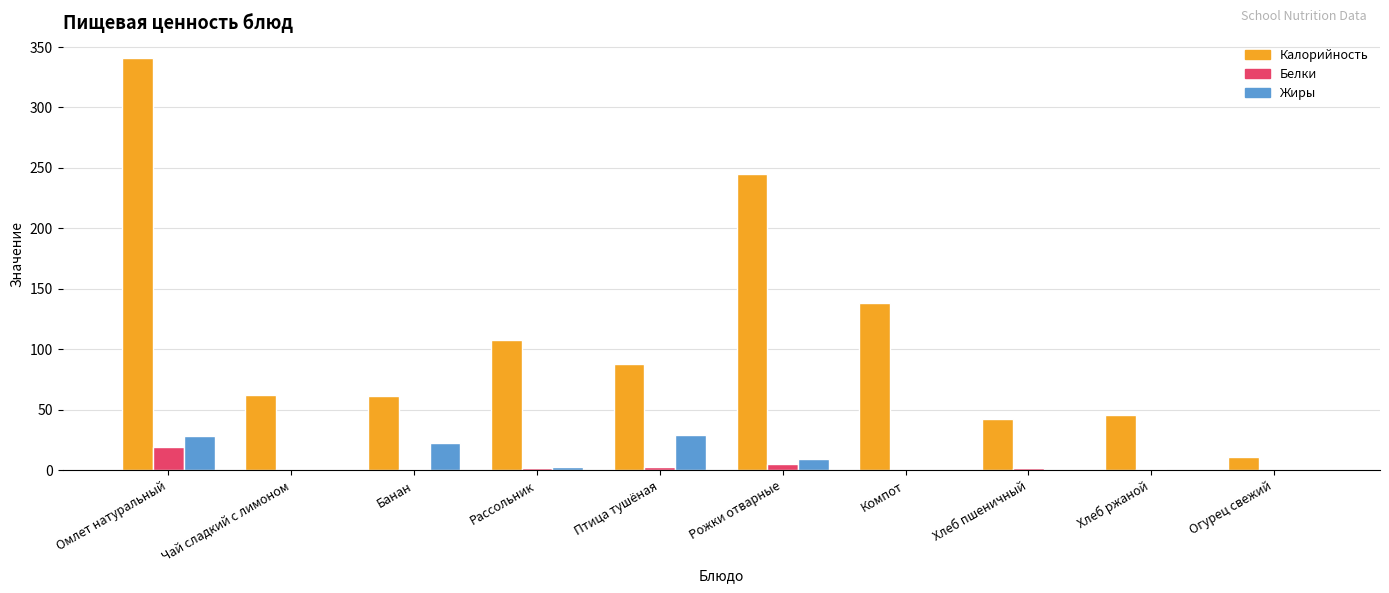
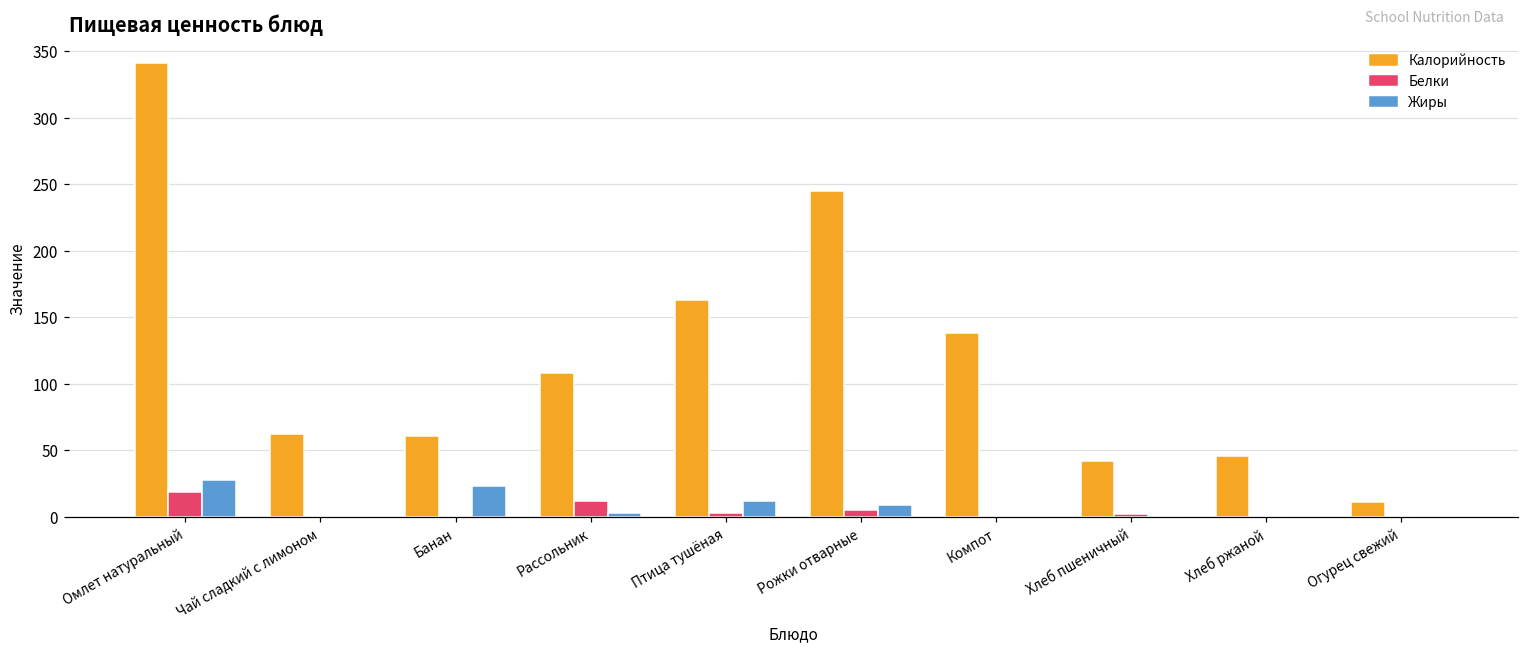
Белки, Рассольник: 2 -> 12
Калорийность, Птица тушёная: 88 -> 163
Жиры, Птица тушёная: 29 -> 12
